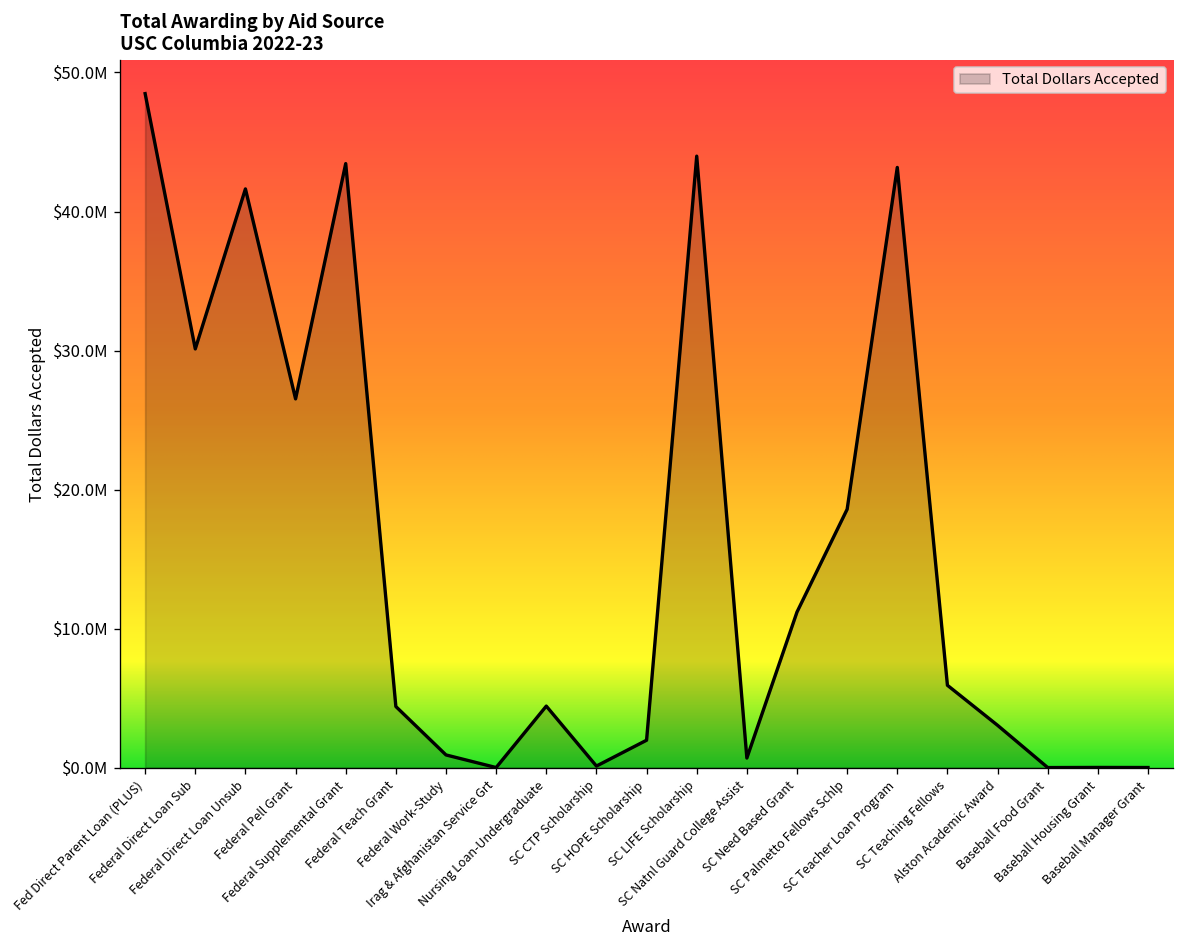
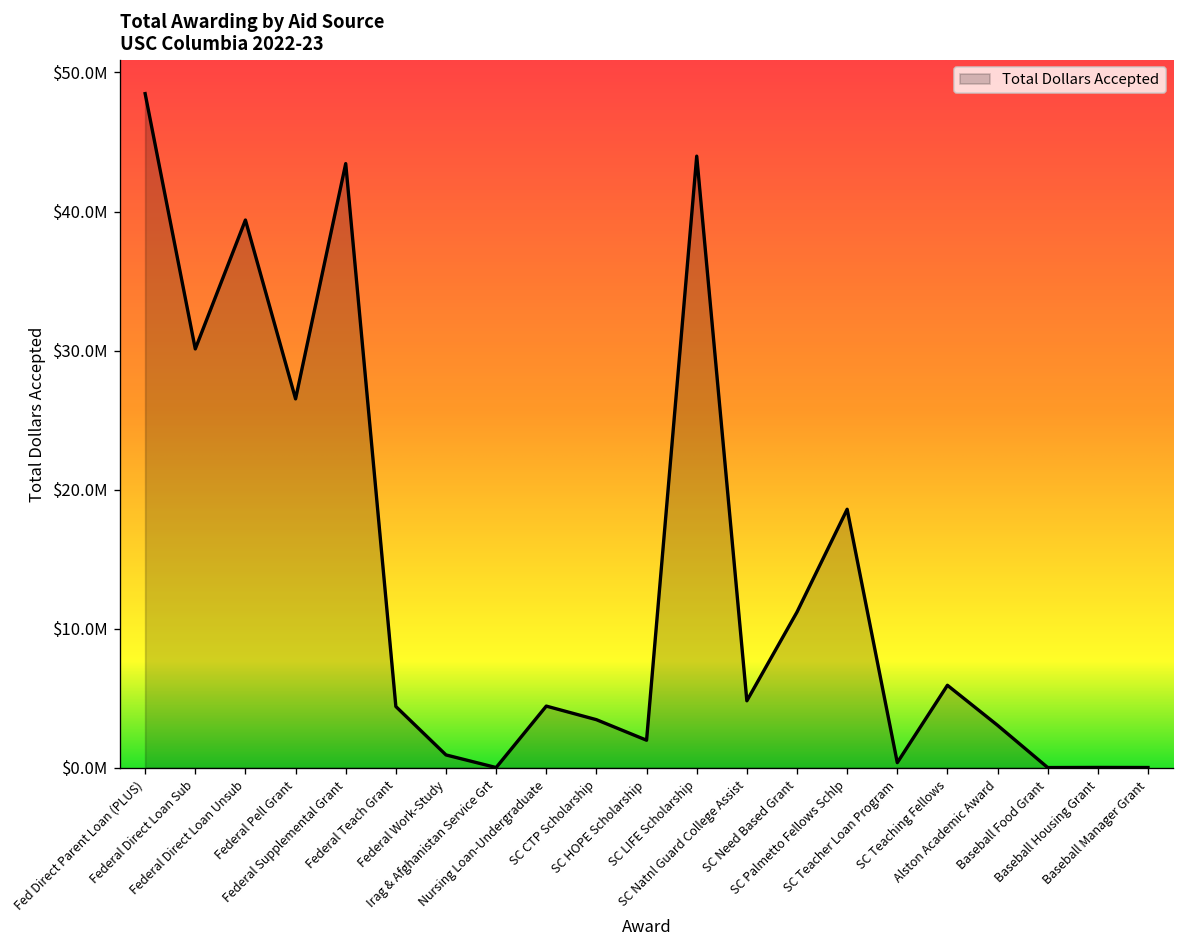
Federal Direct Loan Unsub: $41600000 -> $39400000
SC CTP Scholarship: $100000 -> $3500000
SC Natnl Guard College Assist: $700000 -> $4800000
SC Teacher Loan Program: $43200000 -> $400000
